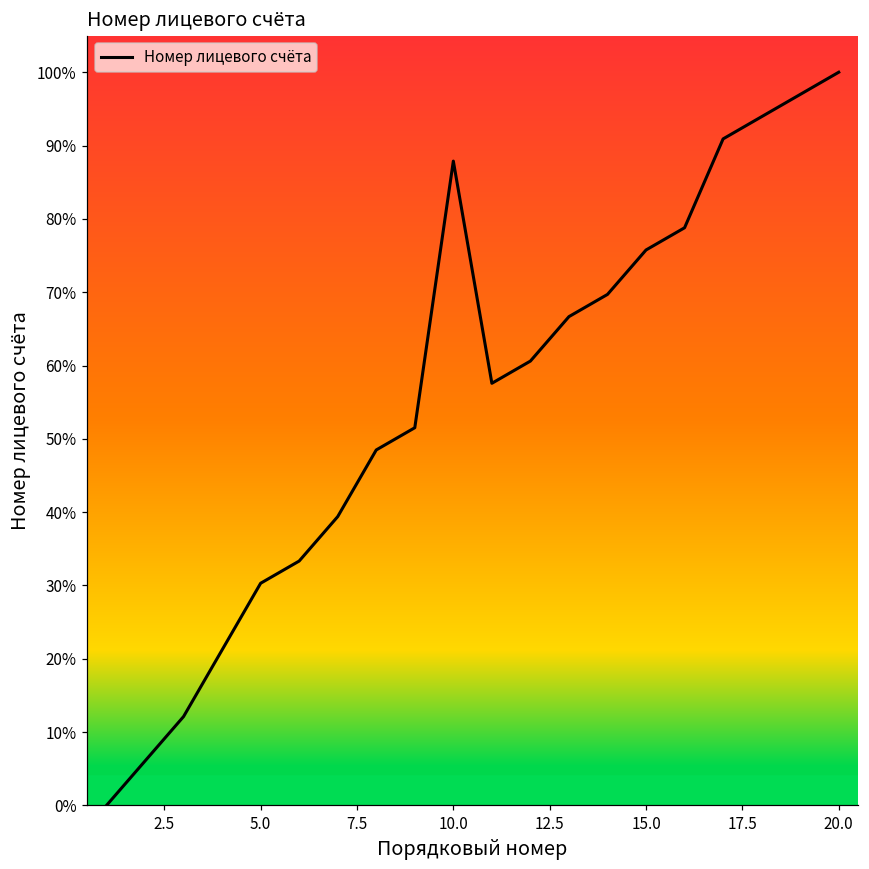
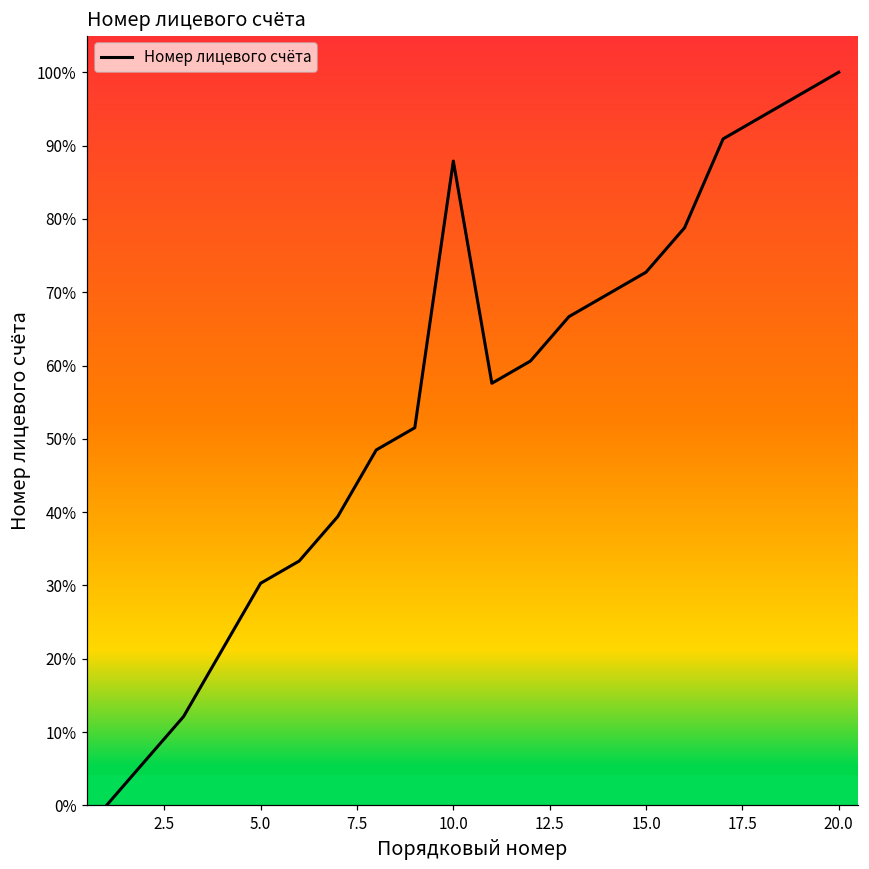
15.0: 76% -> 73%
